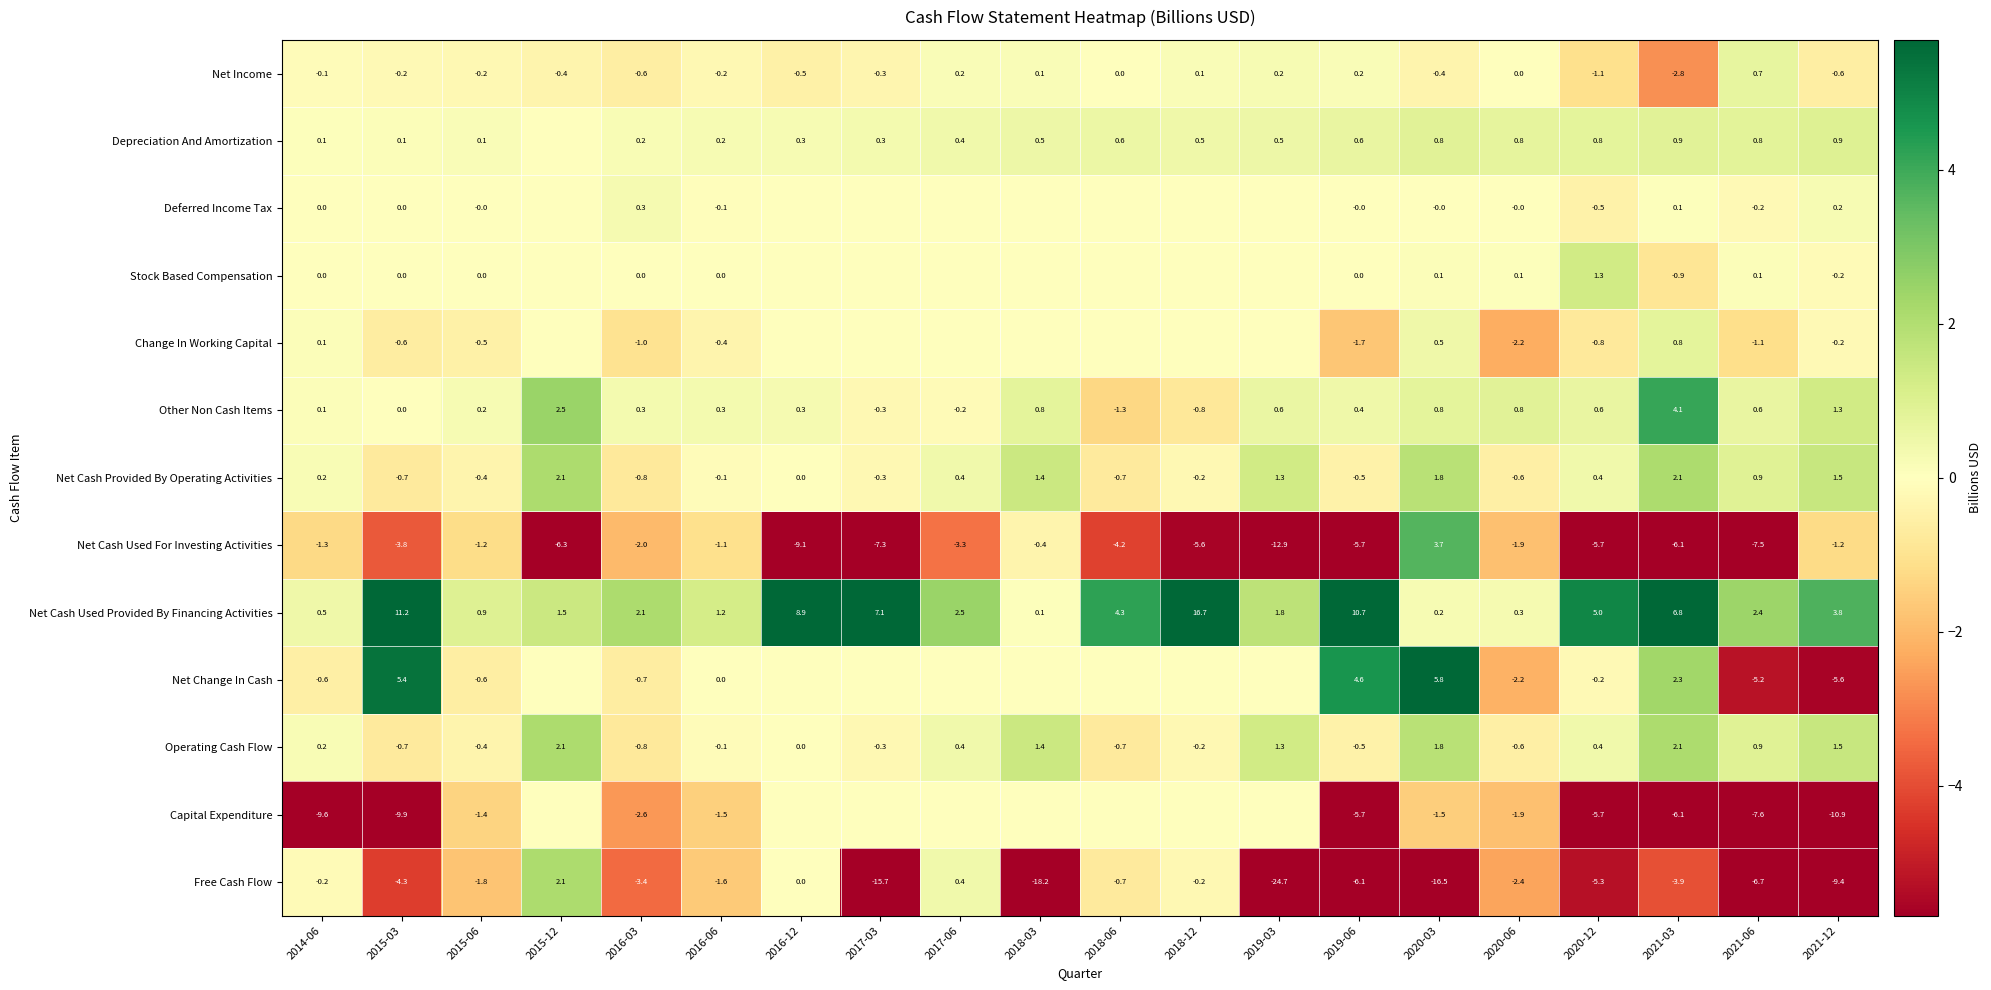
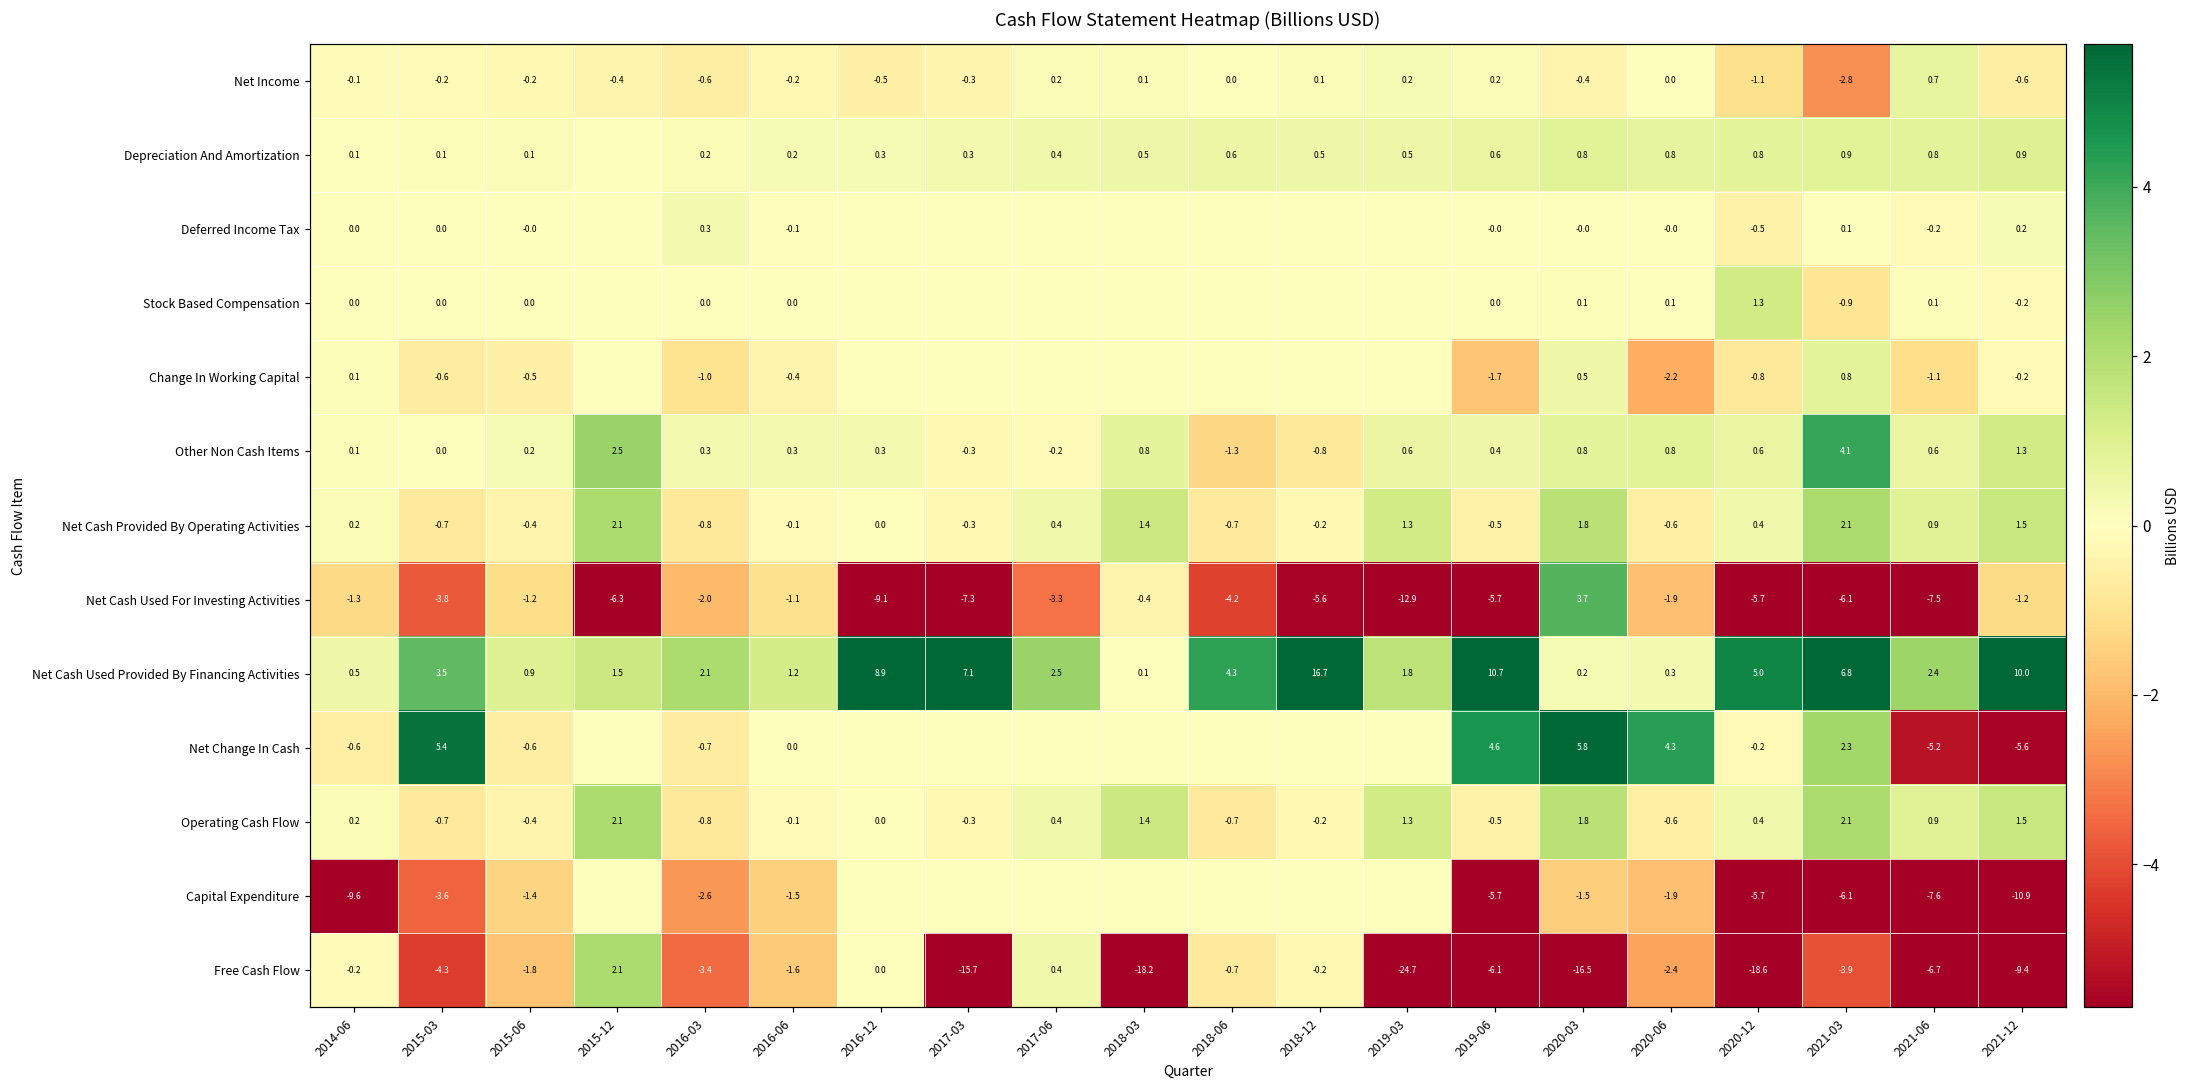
Net Cash Used Provided By Financing Activities, 2015-03: 11.2 -> 3.5
Net Cash Used Provided By Financing Activities, 2021-12: 3.8 -> 10.0
Net Change In Cash, 2020-06: -2.2 -> 4.3
Capital Expenditure, 2015-03: -9.9 -> -3.6
Free Cash Flow, 2020-12: -5.3 -> -18.6
